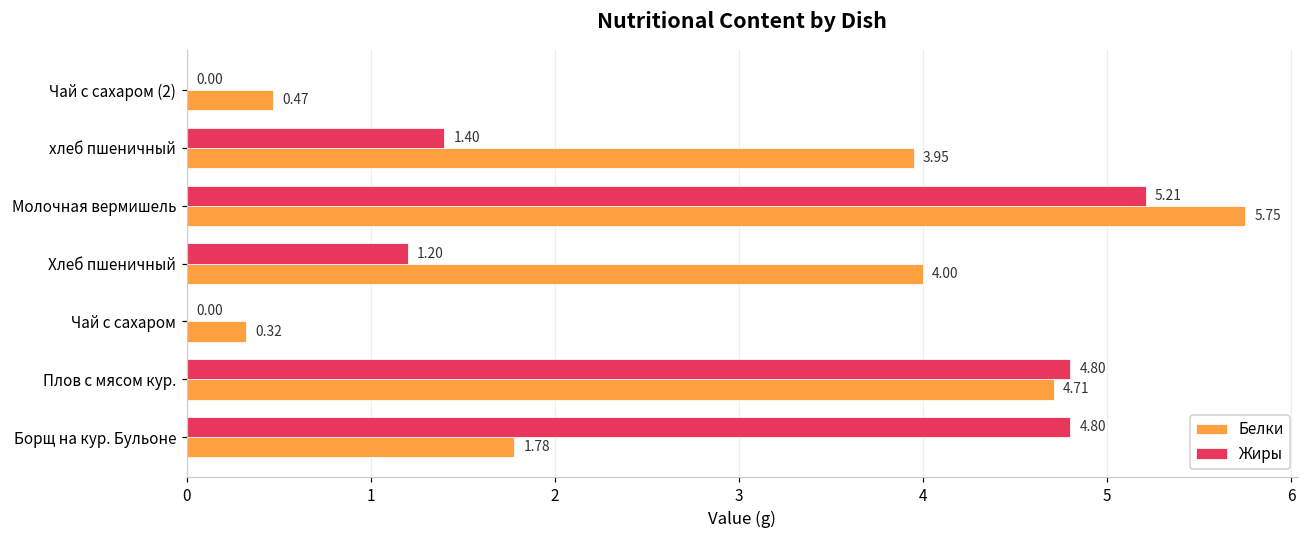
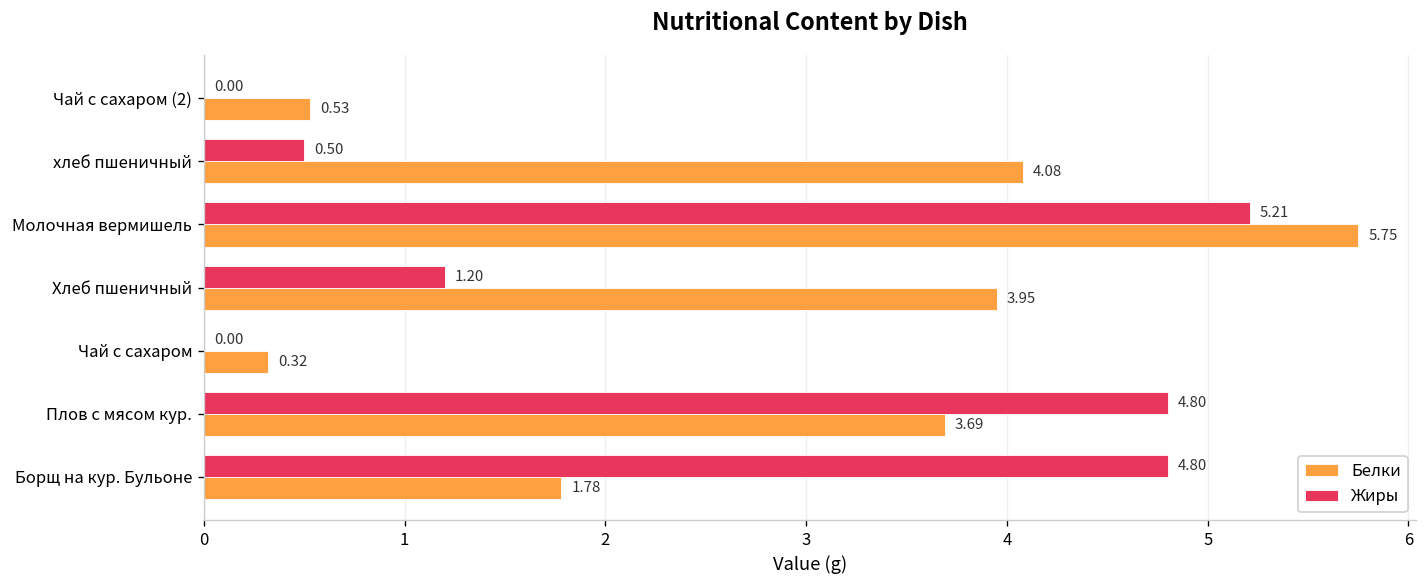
Белки, Чай с сахаром (2): 0.47 -> 0.53
Жиры, хлеб пшеничный: 1.40 -> 0.50
Белки, хлеб пшеничный: 3.95 -> 4.08
Белки, Хлеб пшеничный: 4.00 -> 3.95
Белки, Плов с мясом кур.: 4.71 -> 3.69
